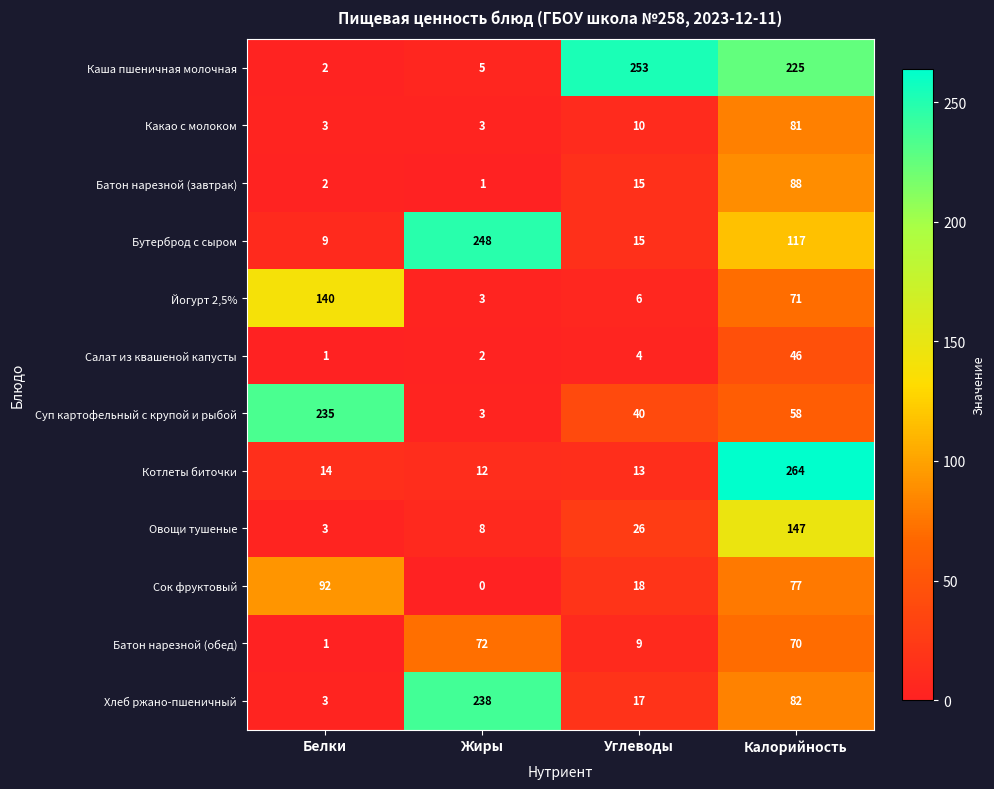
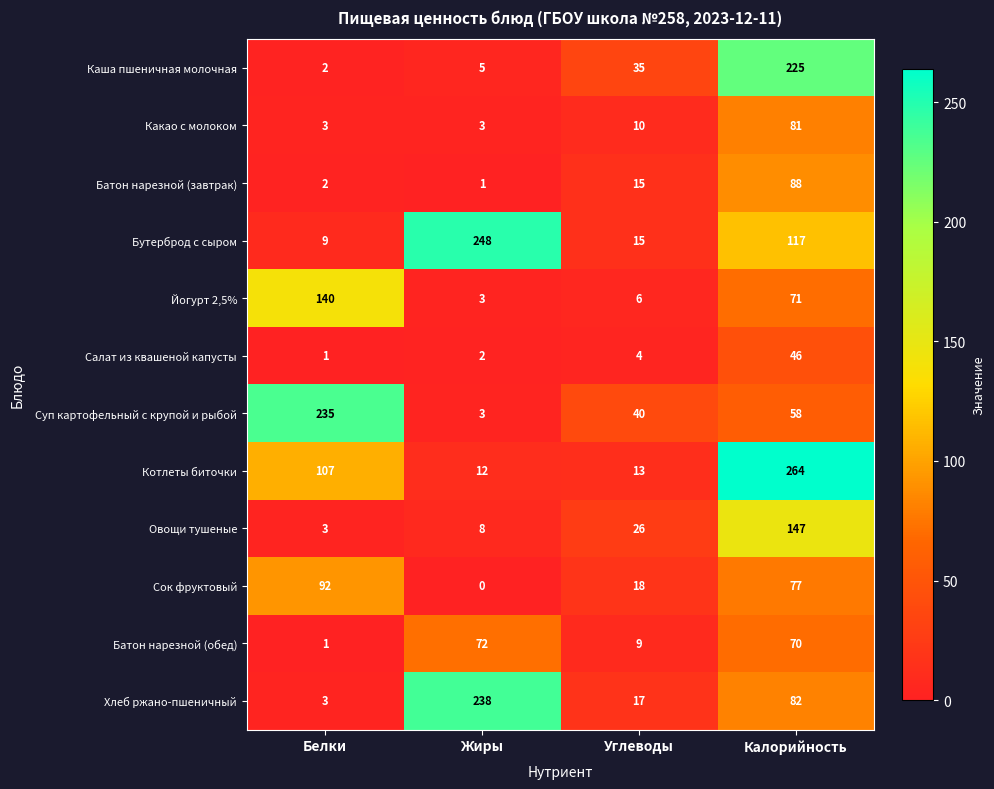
Каша пшеничная молочная, Углеводы: 253 -> 35
Котлеты биточки, Белки: 14 -> 107
